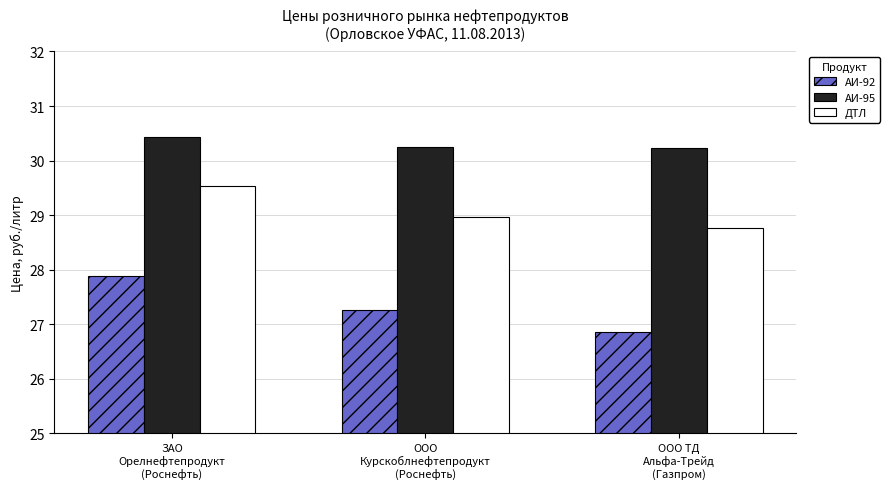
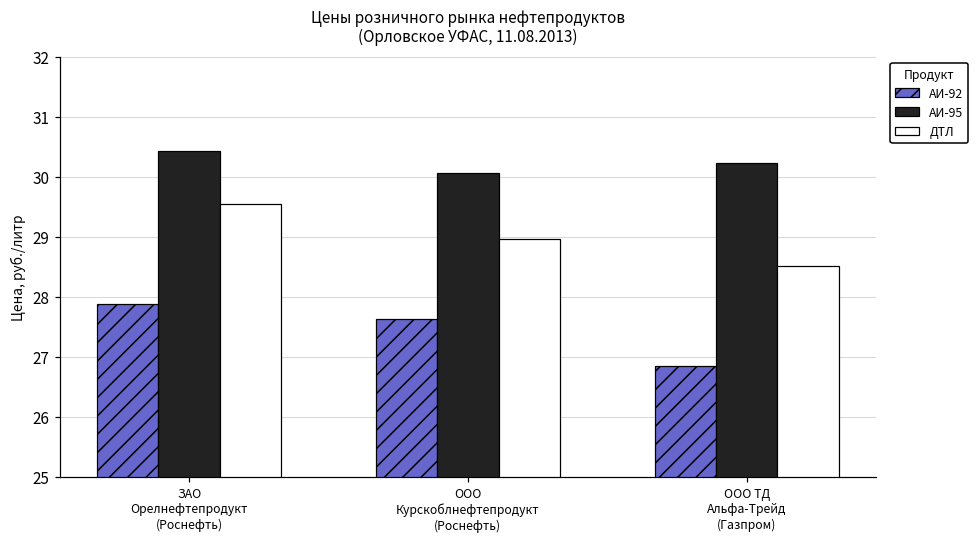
АИ-92, ООО Курскоблнефтепродукт (Роснефть): 27.3 -> 27.6
АИ-95, ООО Курскоблнефтепродукт (Роснефть): 30.2 -> 30.1
ДТЛ, ООО ТД Альфа-Трейд (Газпром): 28.8 -> 28.5
